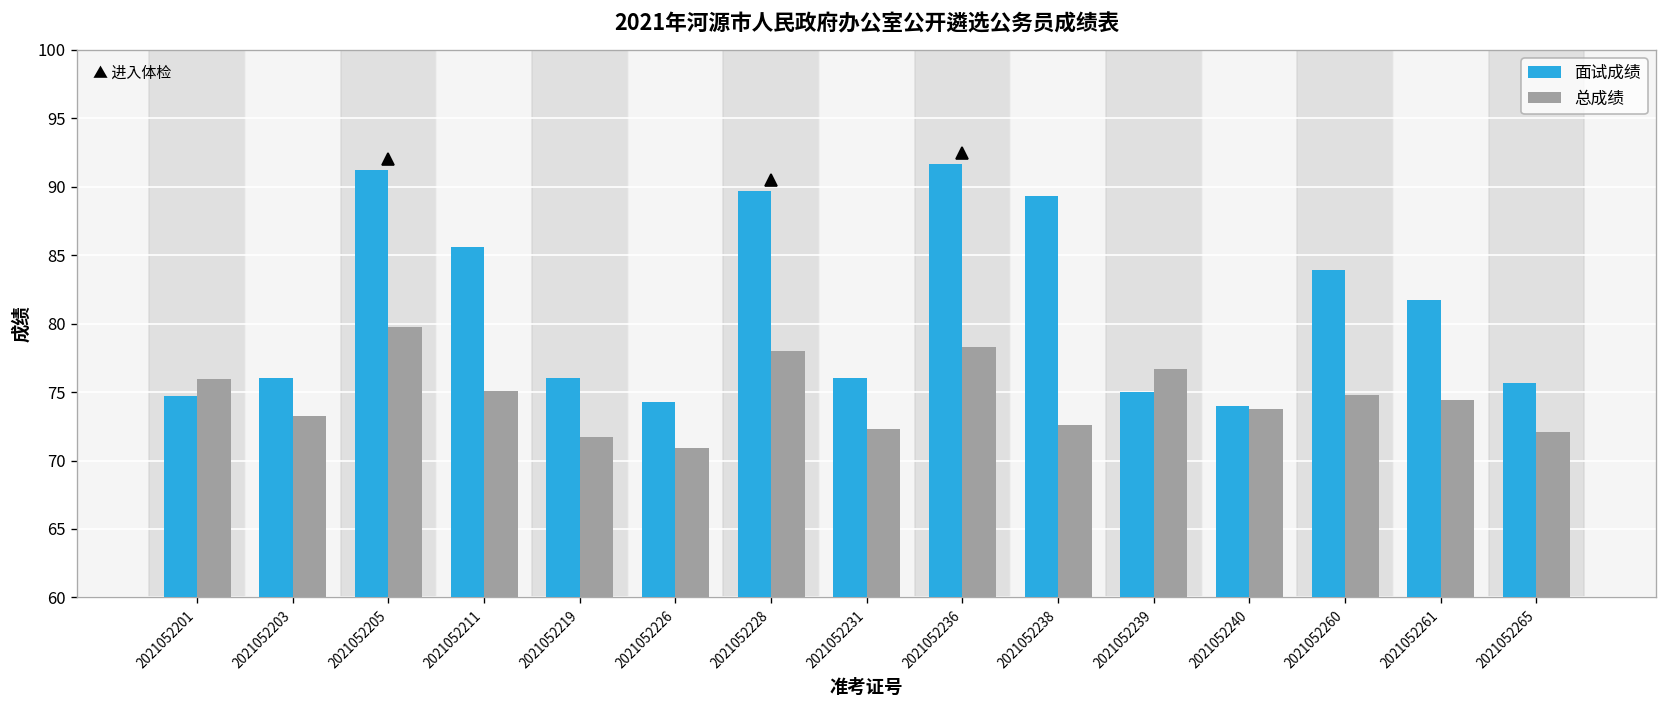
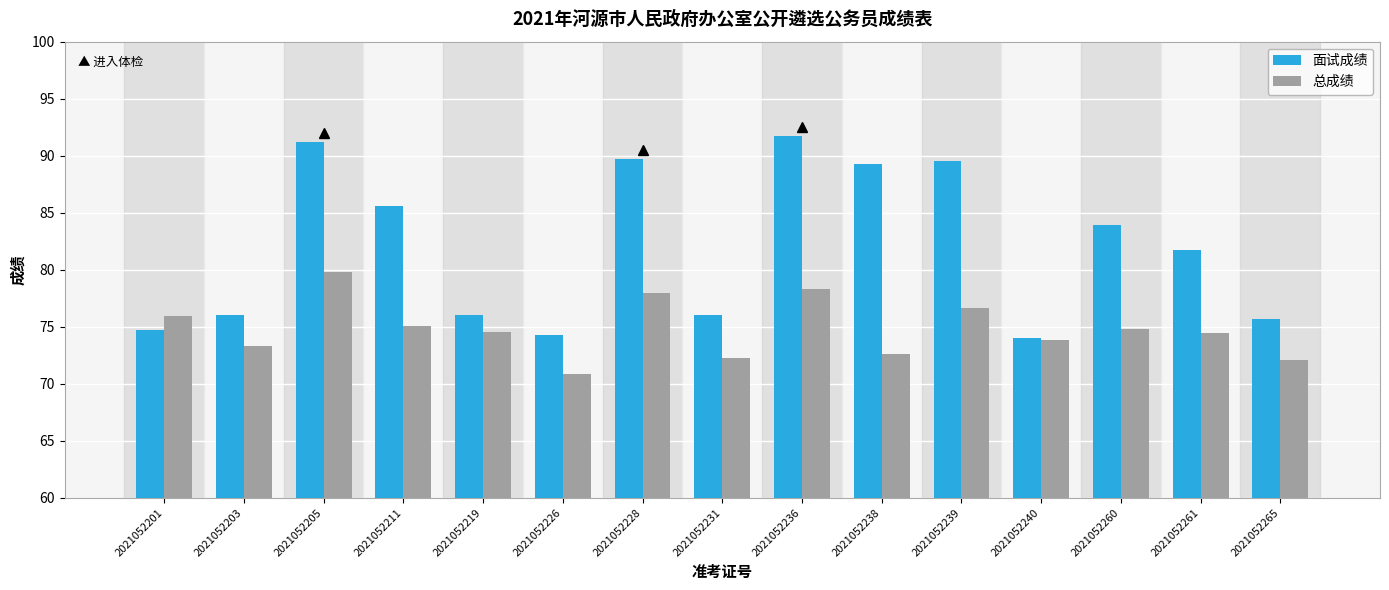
总成绩, 2021052219: 71.7 -> 74.6
面试成绩, 2021052239: 75.0 -> 89.5
